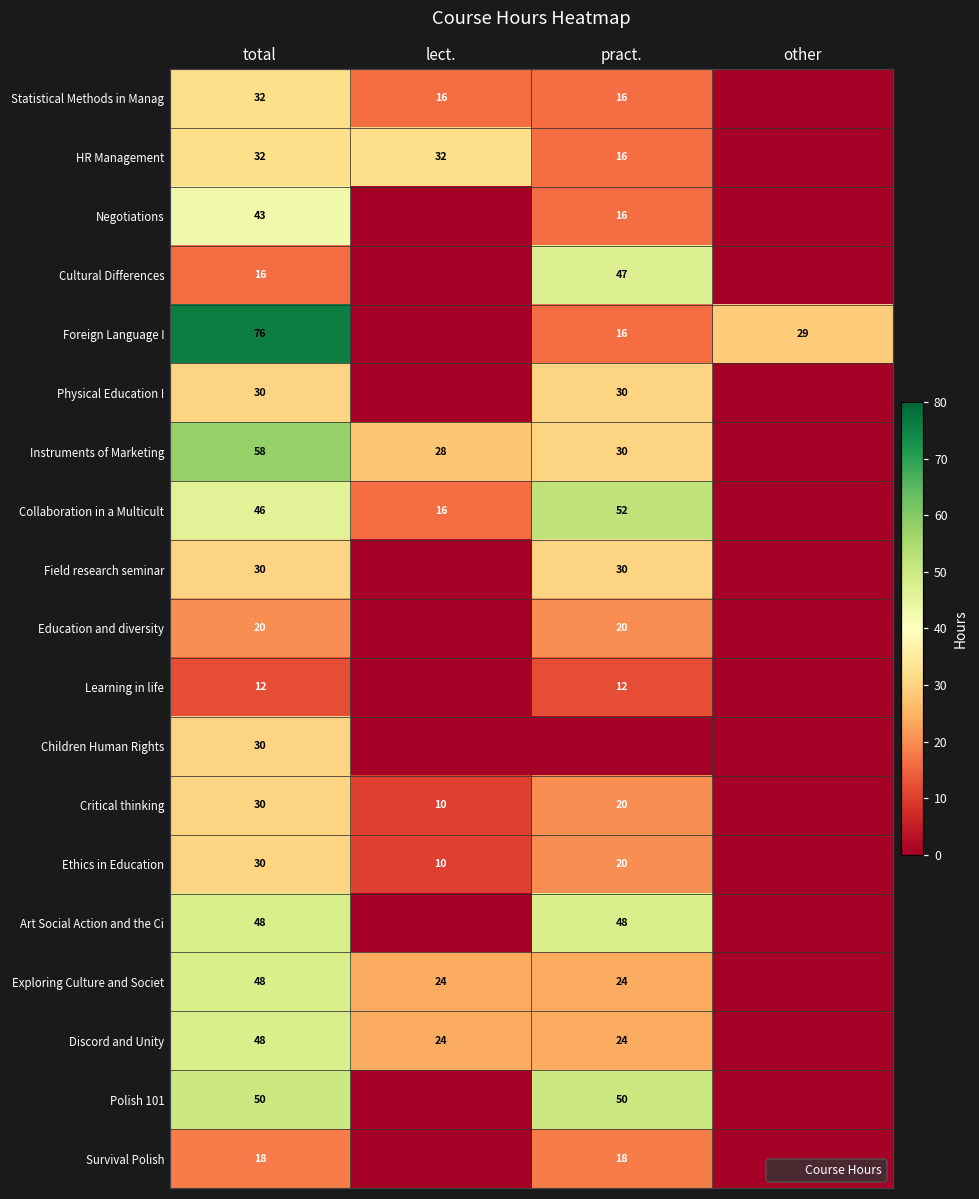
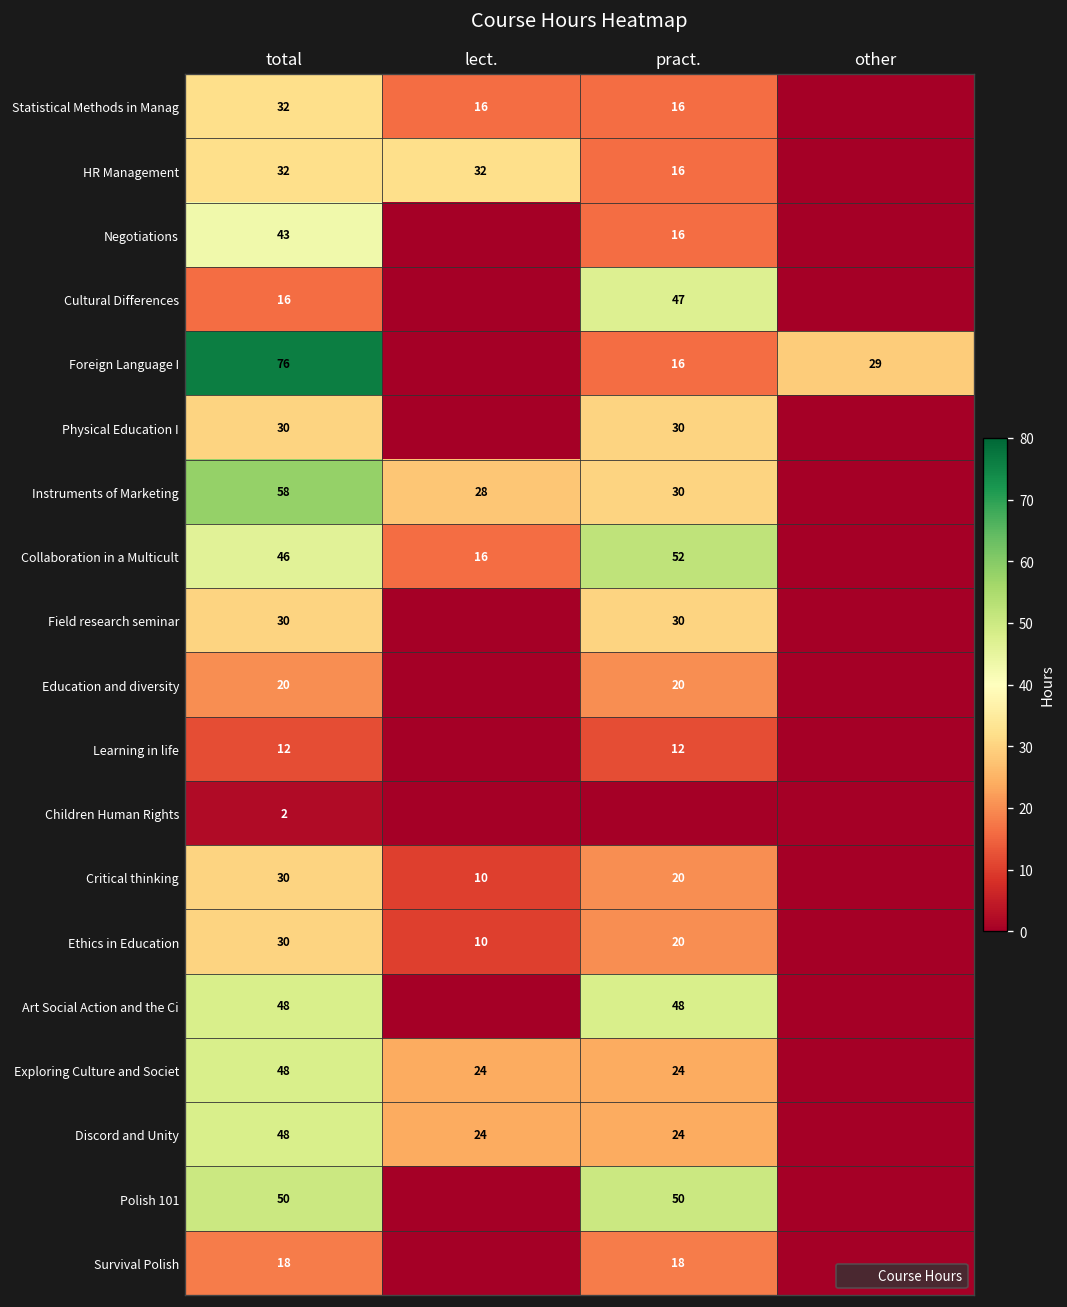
Children Human Rights, total: 30 -> 2
